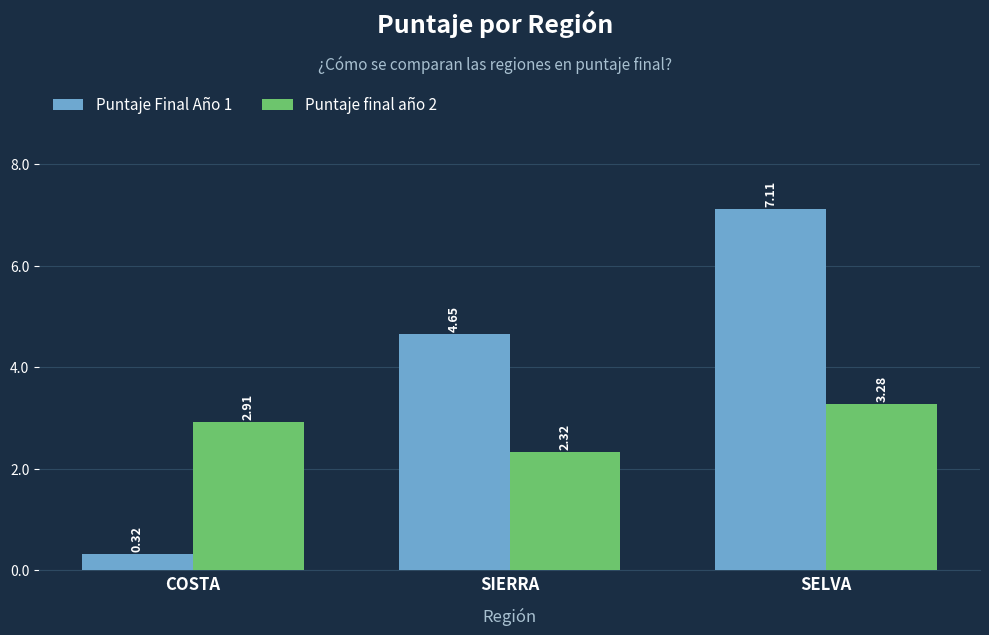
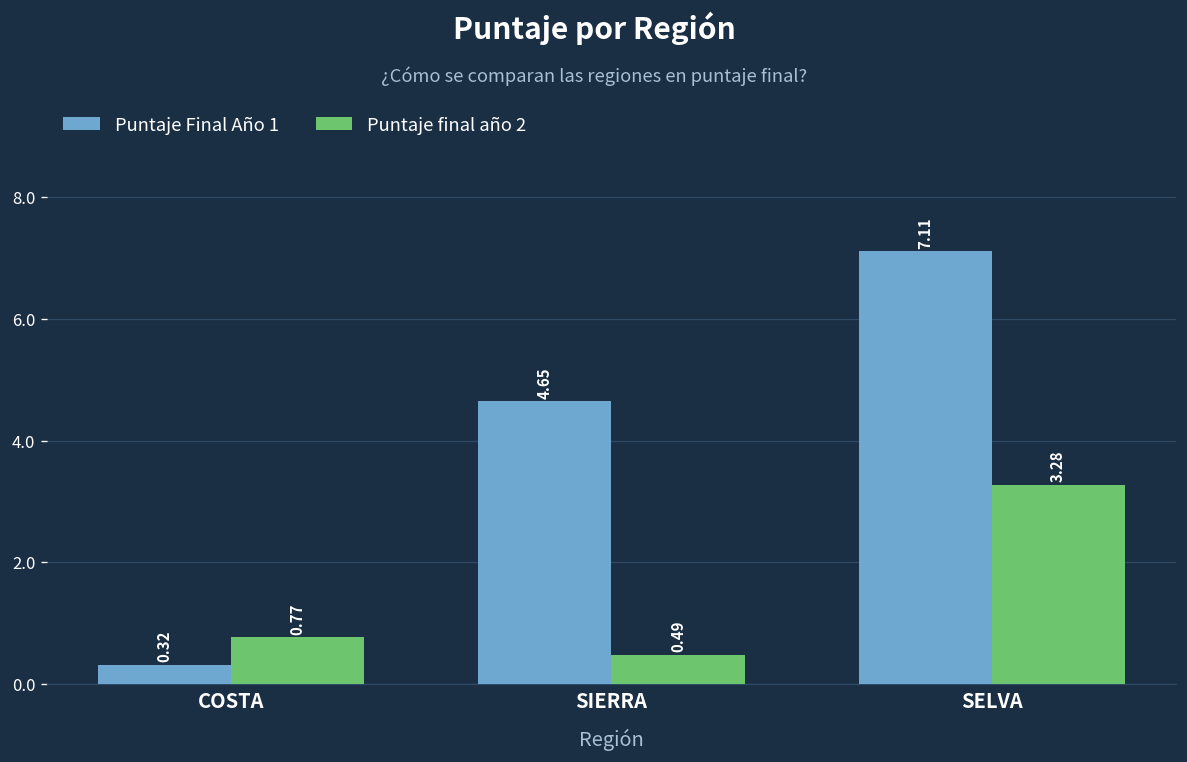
Puntaje final año 2, COSTA: 2.91 -> 0.77
Puntaje final año 2, SIERRA: 2.32 -> 0.49
